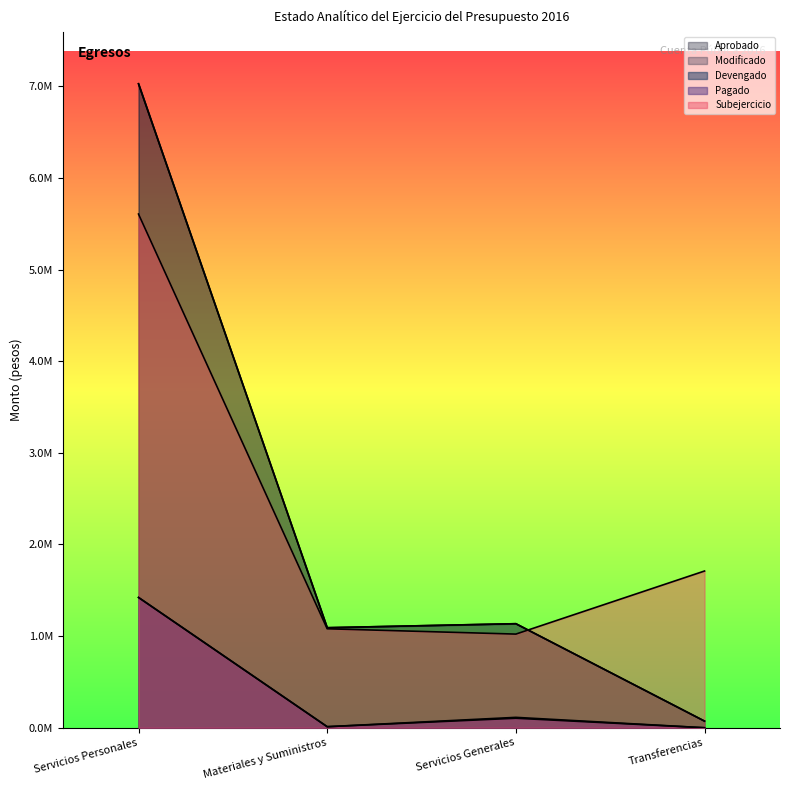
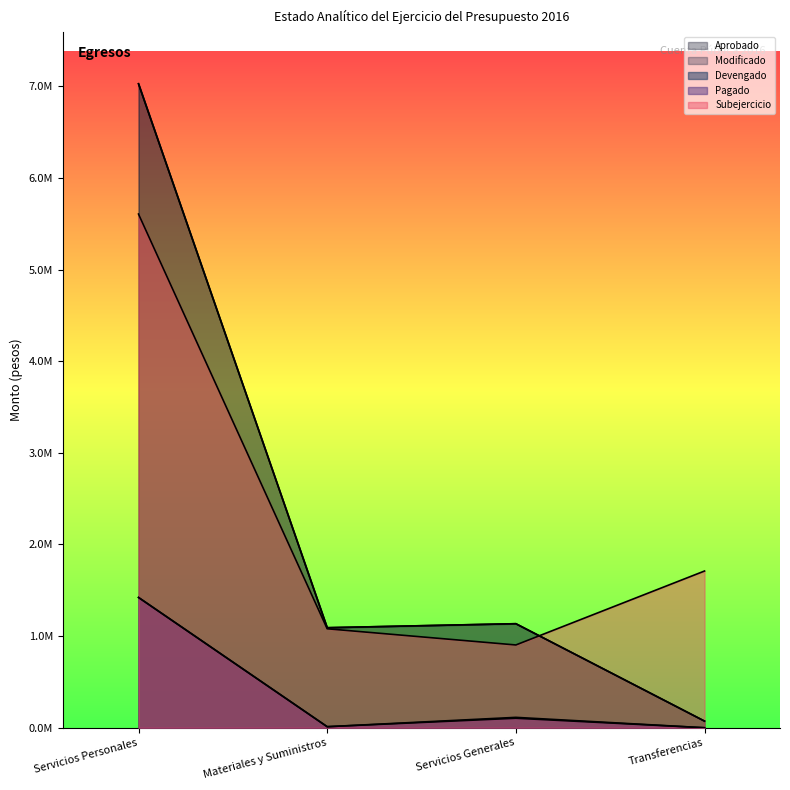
Subejercicio, Servicios Generales: 1000000 -> 900000
